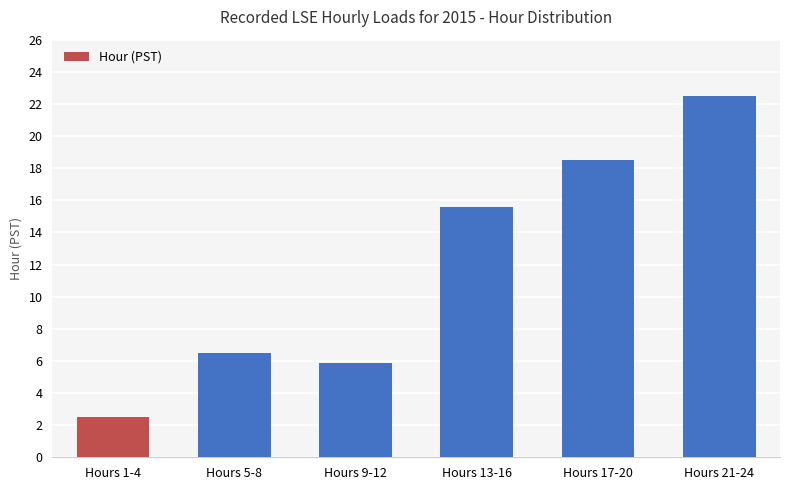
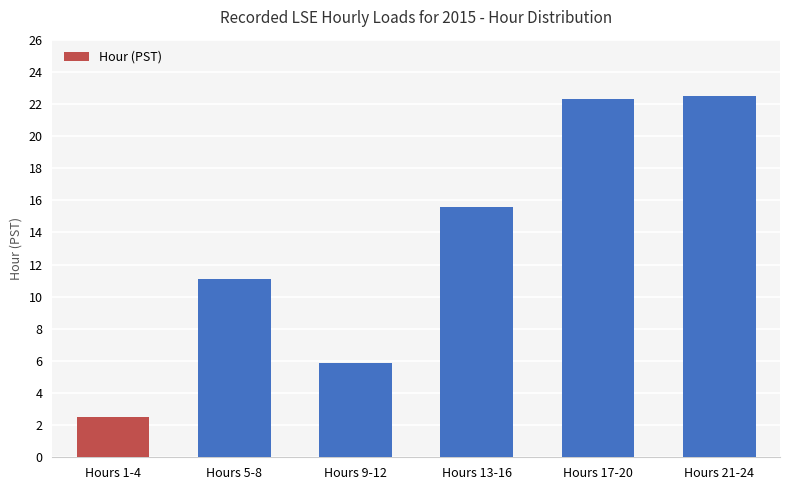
Hours 5-8: 6.5 -> 11.1
Hours 17-20: 18.5 -> 22.3
